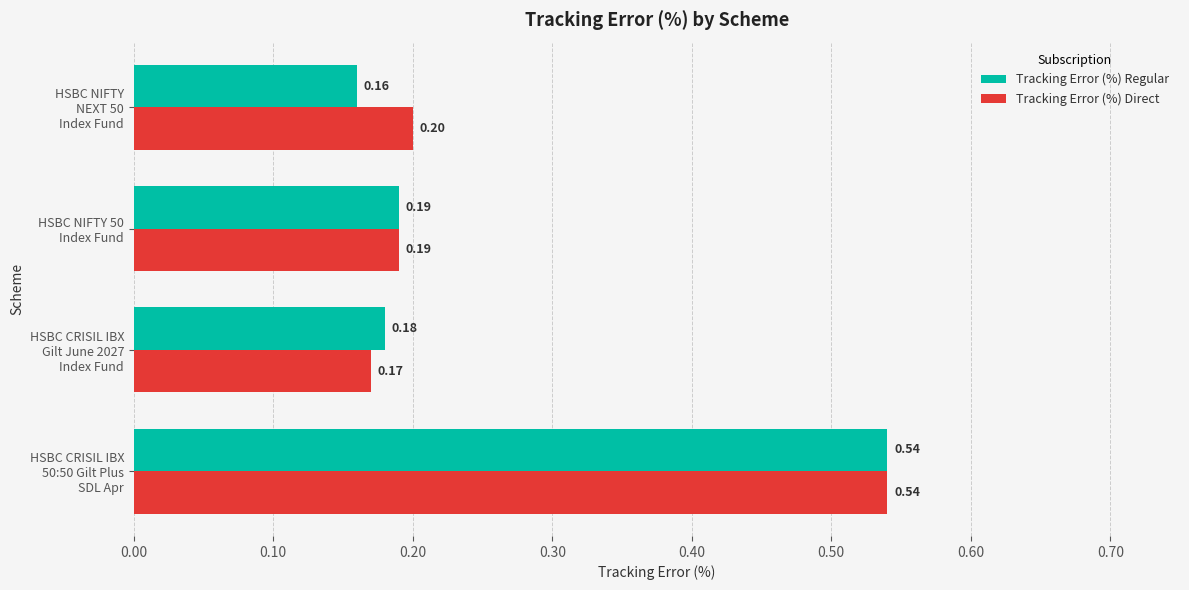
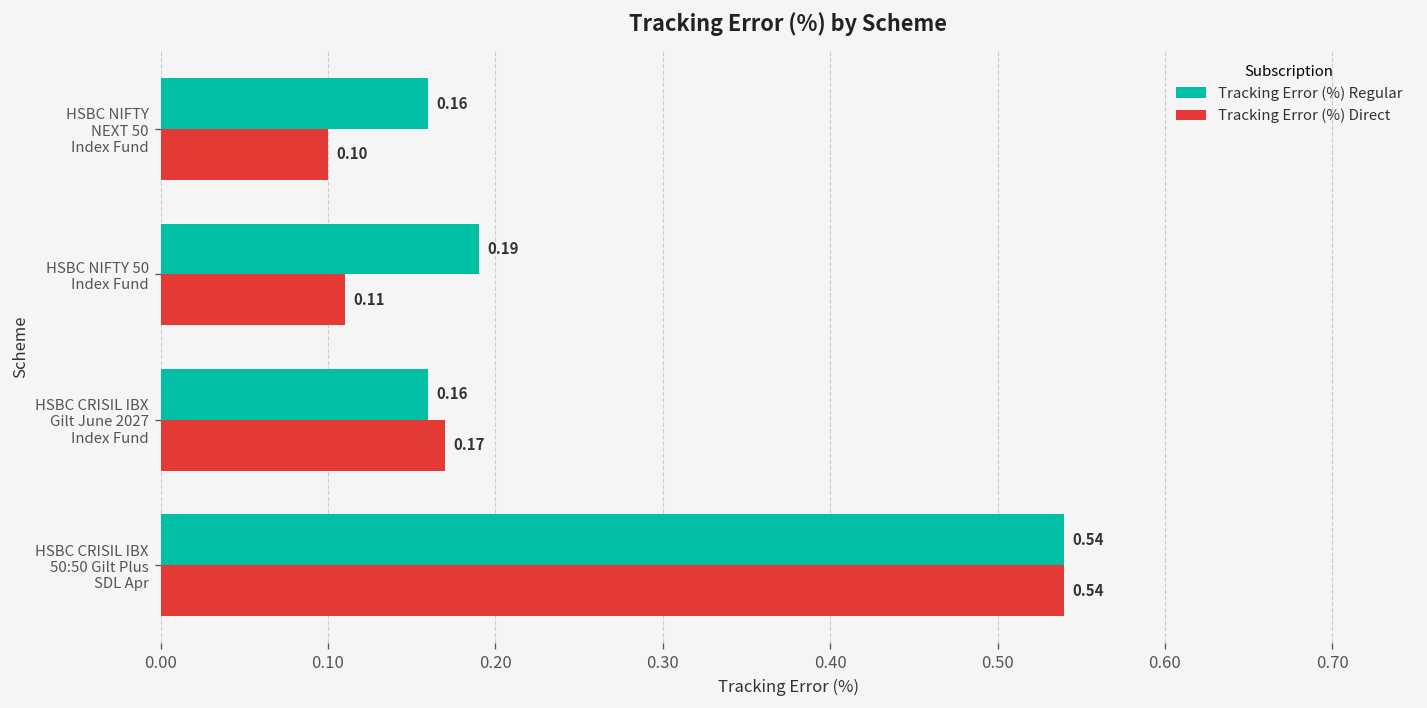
Tracking Error (%) Direct, HSBC NIFTY NEXT 50 Index Fund: 0.20 -> 0.10
Tracking Error (%) Direct, HSBC NIFTY 50 Index Fund: 0.19 -> 0.11
Tracking Error (%) Regular, HSBC CRISIL IBX Gilt June 2027 Index Fund: 0.18 -> 0.16
